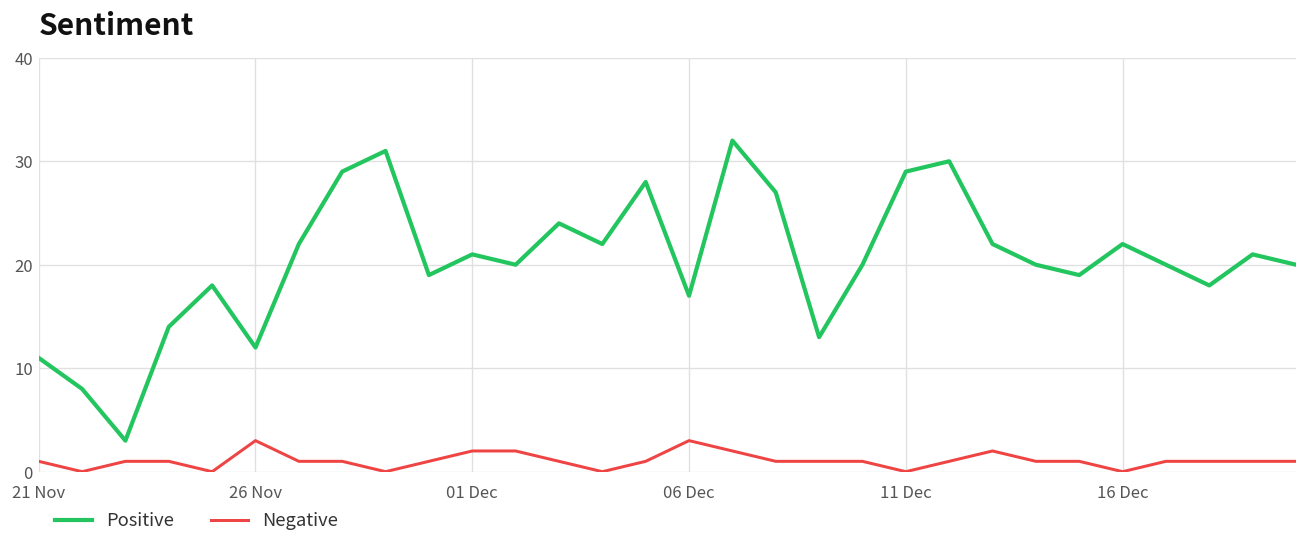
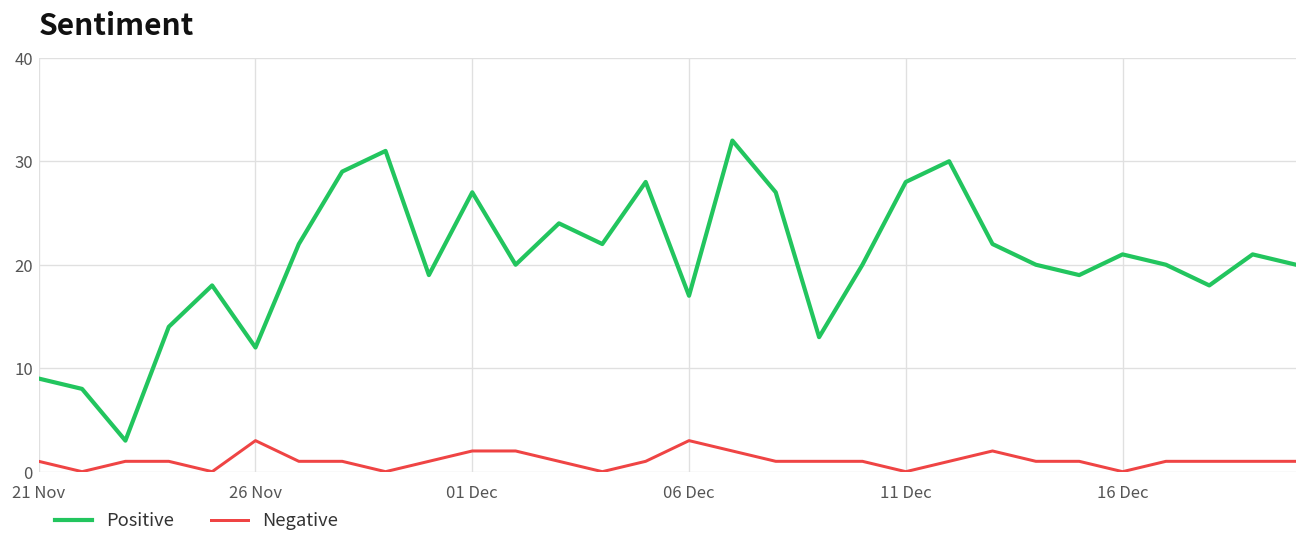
Positive, 21 Nov: 11 -> 9
Positive, 01 Dec: 21 -> 27
Positive, 11 Dec: 29 -> 28
Positive, 16 Dec: 22 -> 21
